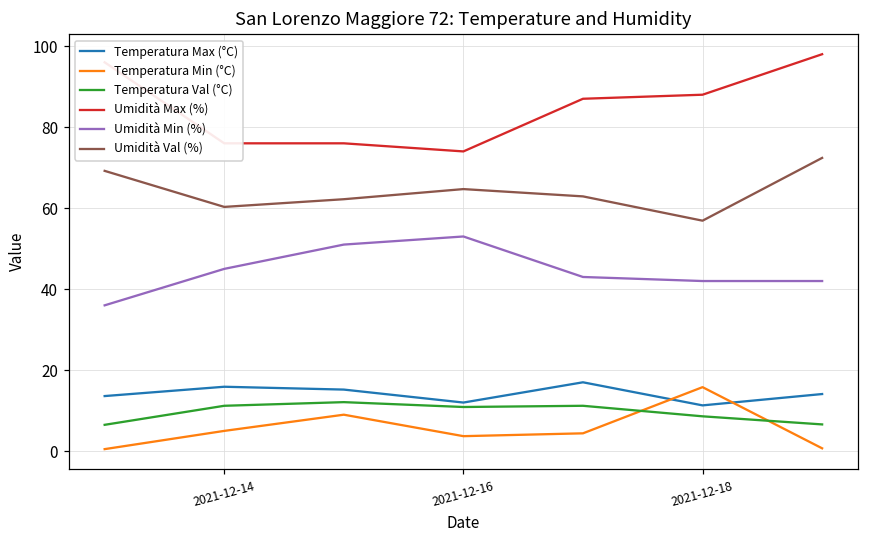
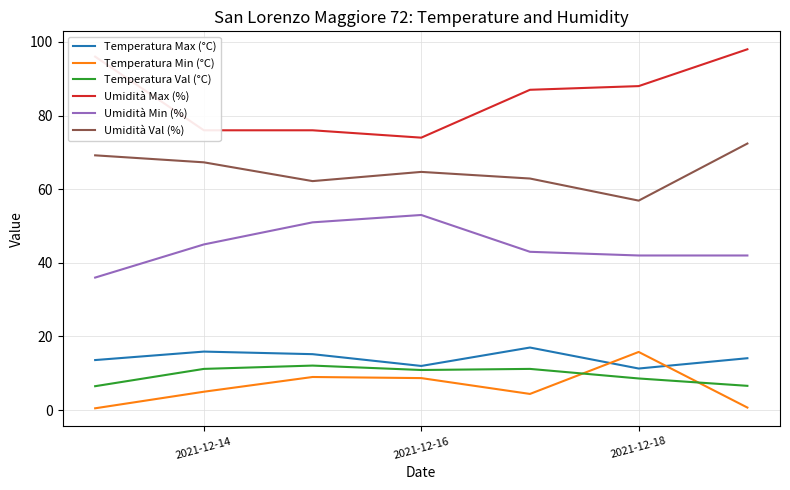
Umidità Val (%), 2021-12-14: 60 -> 67
Temperatura Min (°C), 2021-12-16: 4 -> 9
